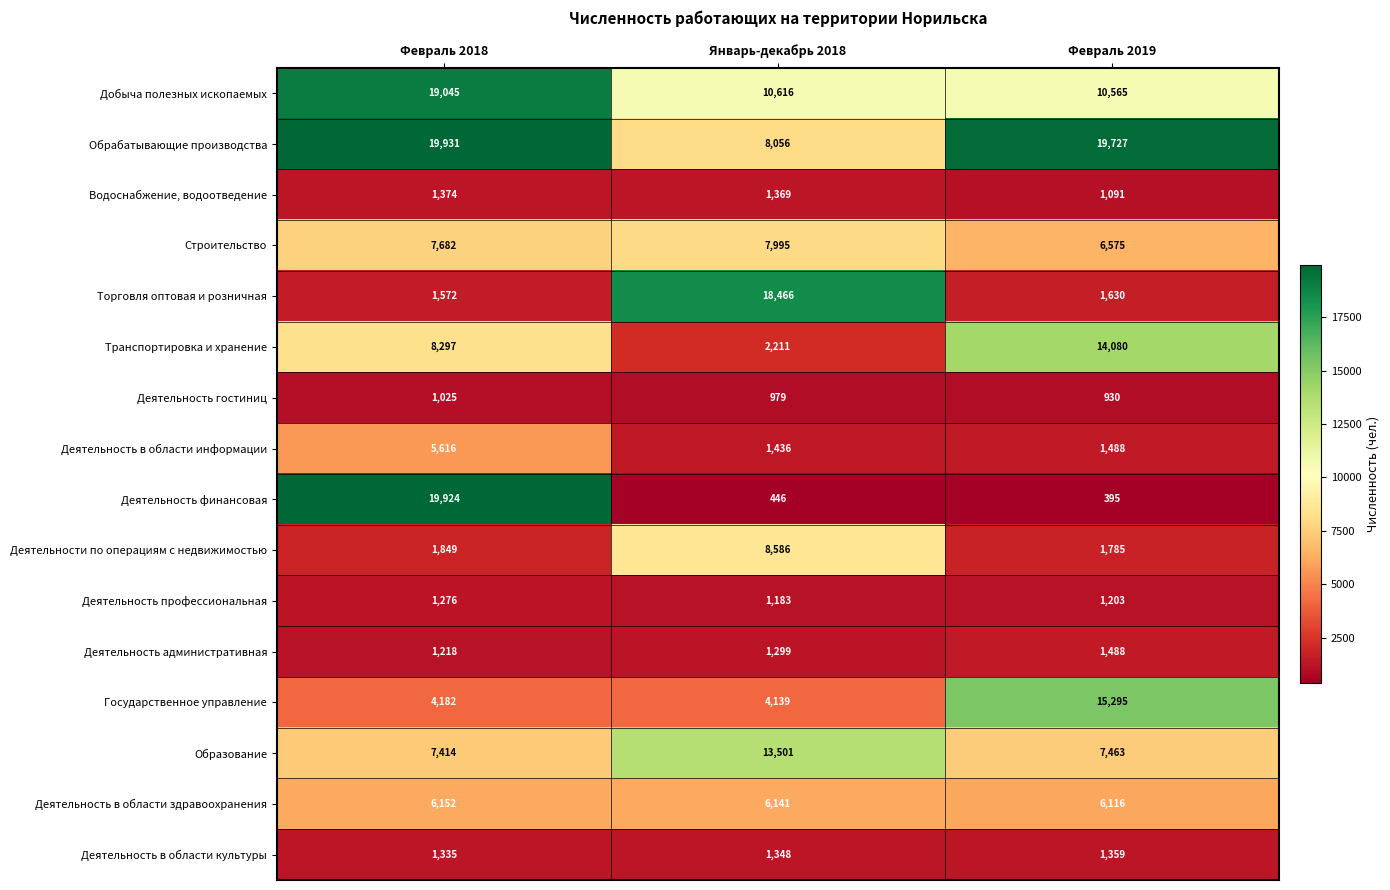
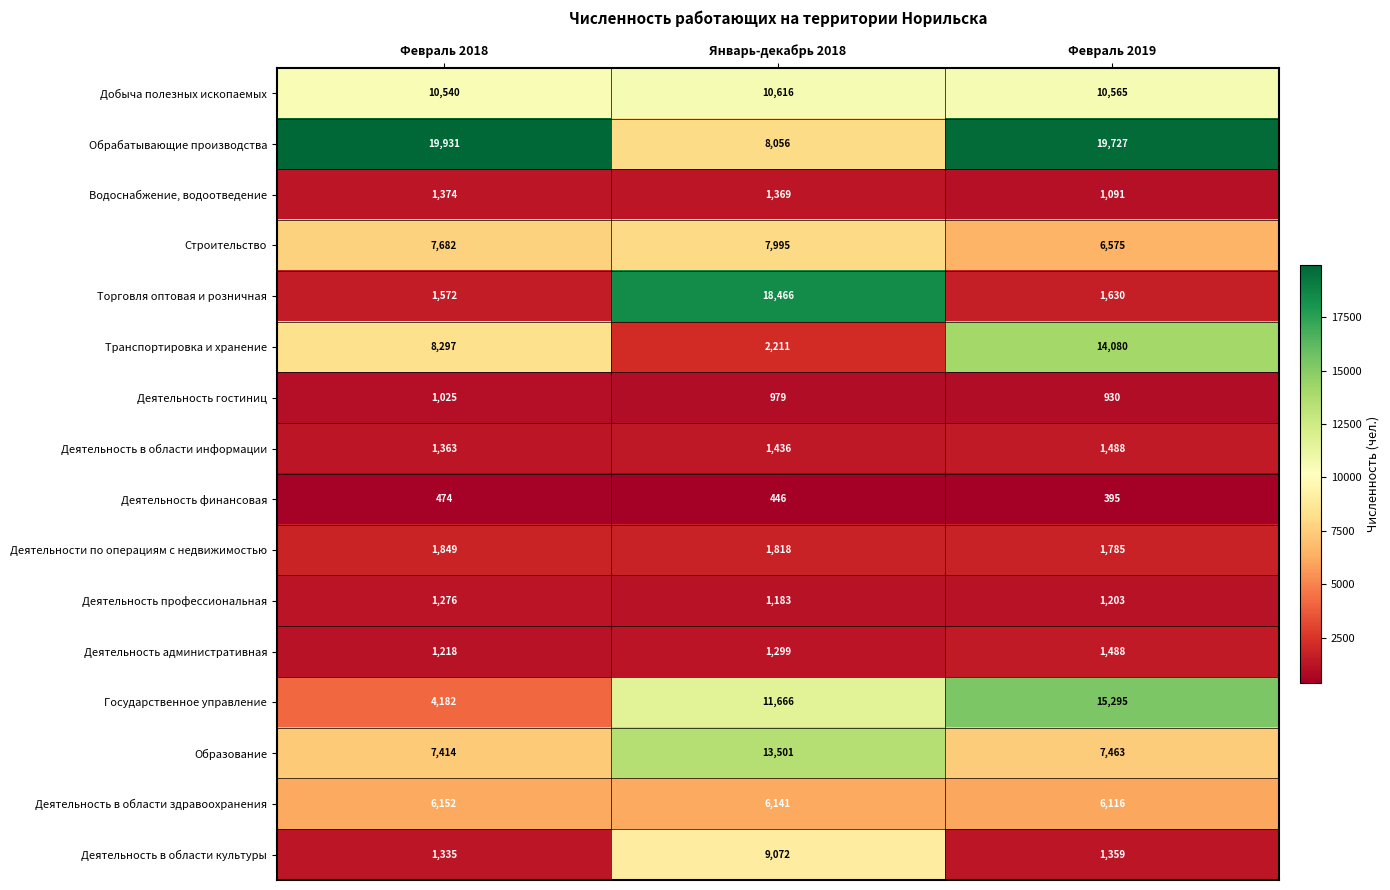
Добыча полезных ископаемых, Февраль 2018: 19,045 -> 10,540
Деятельность в области информации, Февраль 2018: 5,616 -> 1,363
Деятельность финансовая, Февраль 2018: 19,924 -> 474
Деятельности по операциям с недвижимостью, Январь-декабрь 2018: 8,586 -> 1,818
Государственное управление, Январь-декабрь 2018: 4,139 -> 11,666
Деятельность в области культуры, Январь-декабрь 2018: 1,348 -> 9,072
